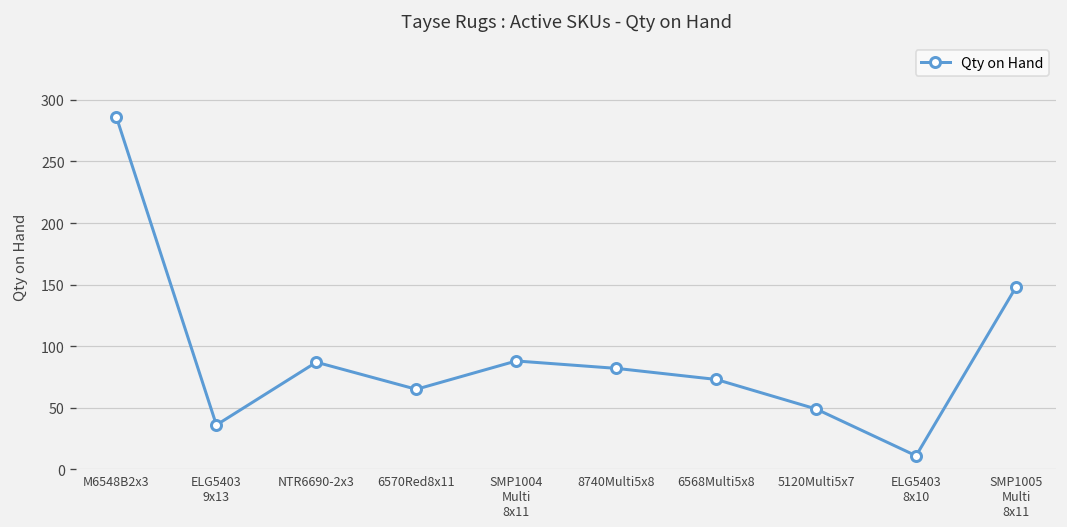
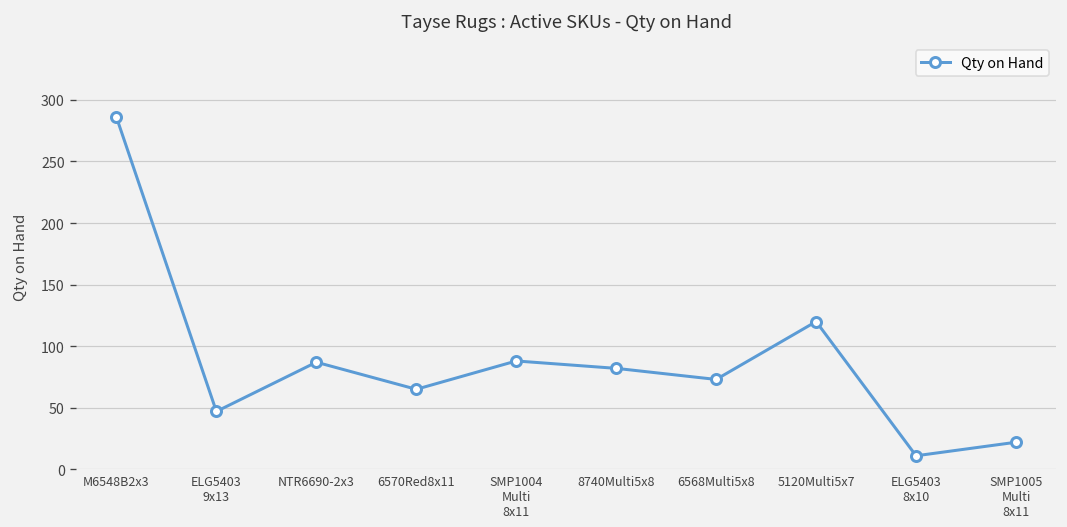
ELG5403 9x13: 36 -> 47
5120Multi5x7: 49 -> 120
SMP1005 Multi 8x11: 148 -> 22
